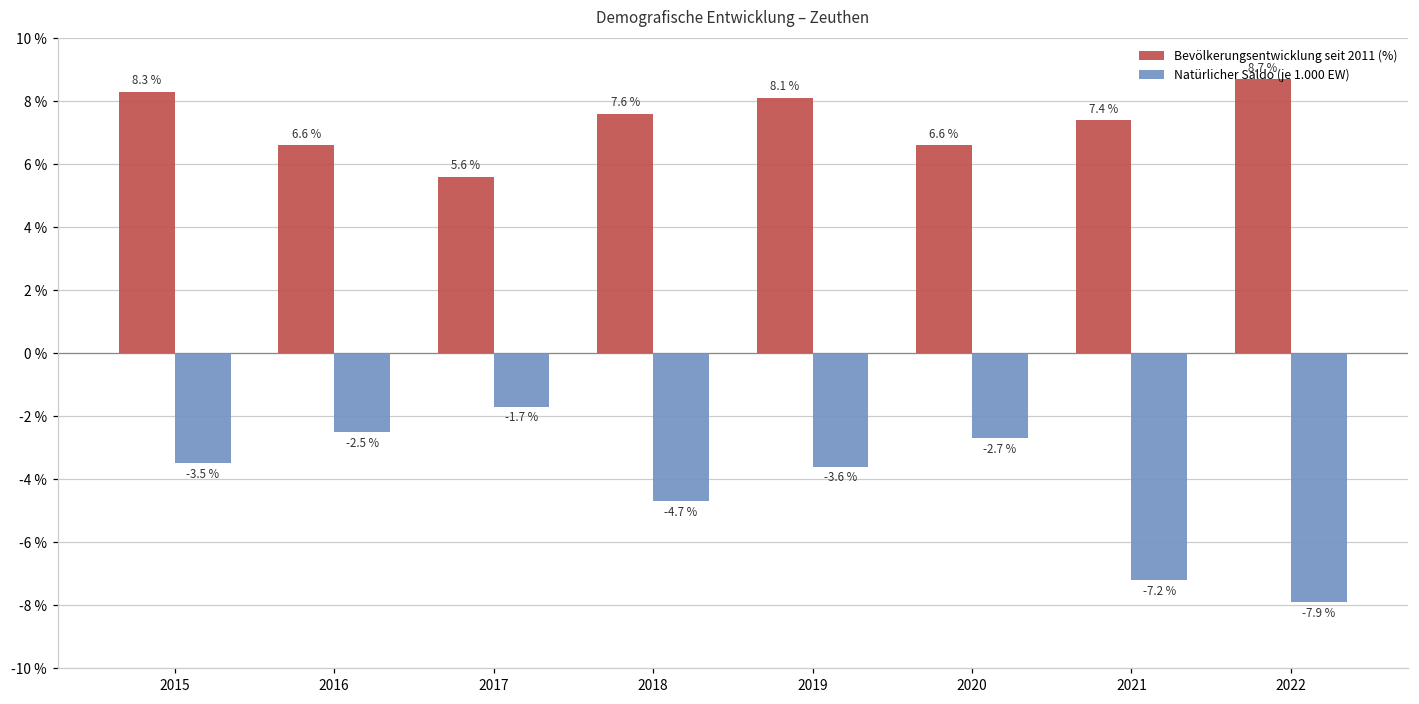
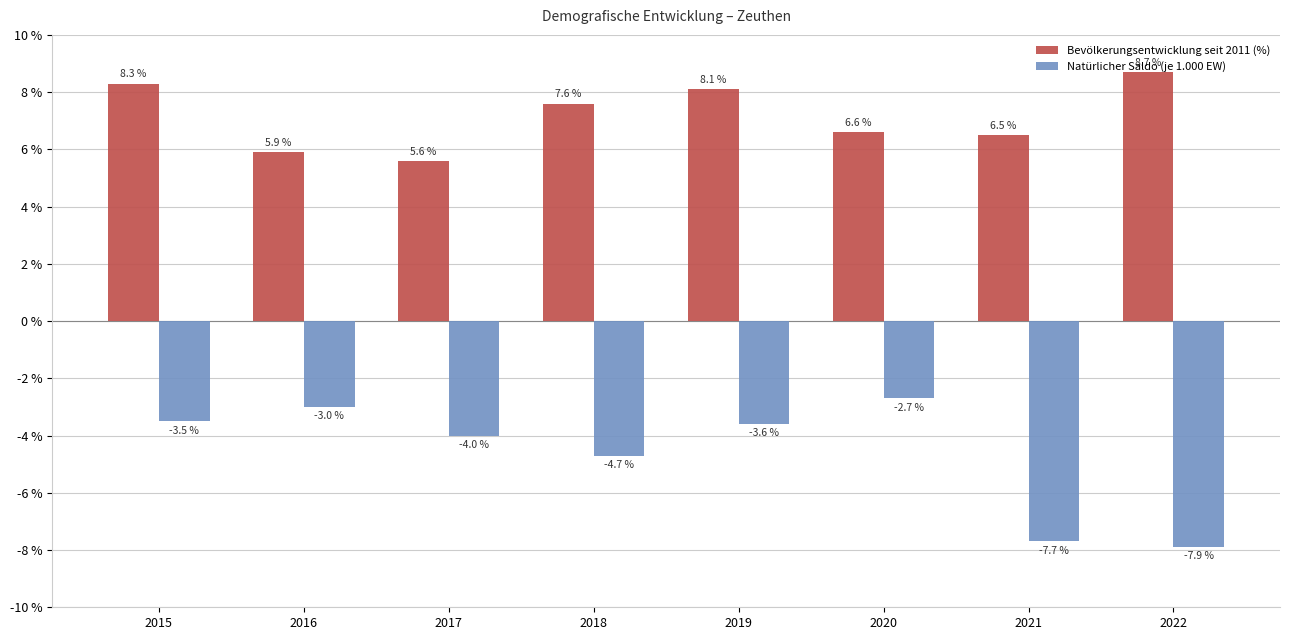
Bevölkerungsentwicklung seit 2011 (%), 2016: 6.6 % -> 5.9 %
Natürlicher Saldo (je 1.000 EW), 2016: -2.5 % -> -3.0 %
Natürlicher Saldo (je 1.000 EW), 2017: -1.7 % -> -4.0 %
Bevölkerungsentwicklung seit 2011 (%), 2021: 7.4 % -> 6.5 %
Natürlicher Saldo (je 1.000 EW), 2021: -7.2 % -> -7.7 %
